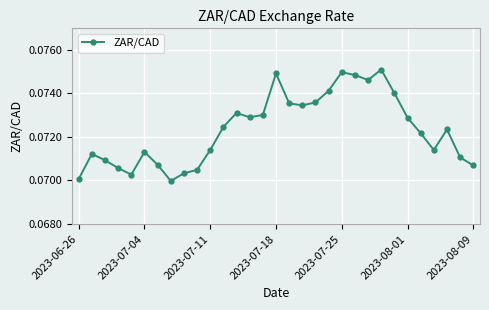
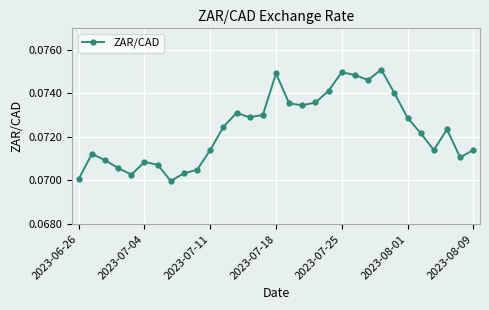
2023-07-04: 0.0713 -> 0.0709
2023-08-09: 0.0707 -> 0.0714
